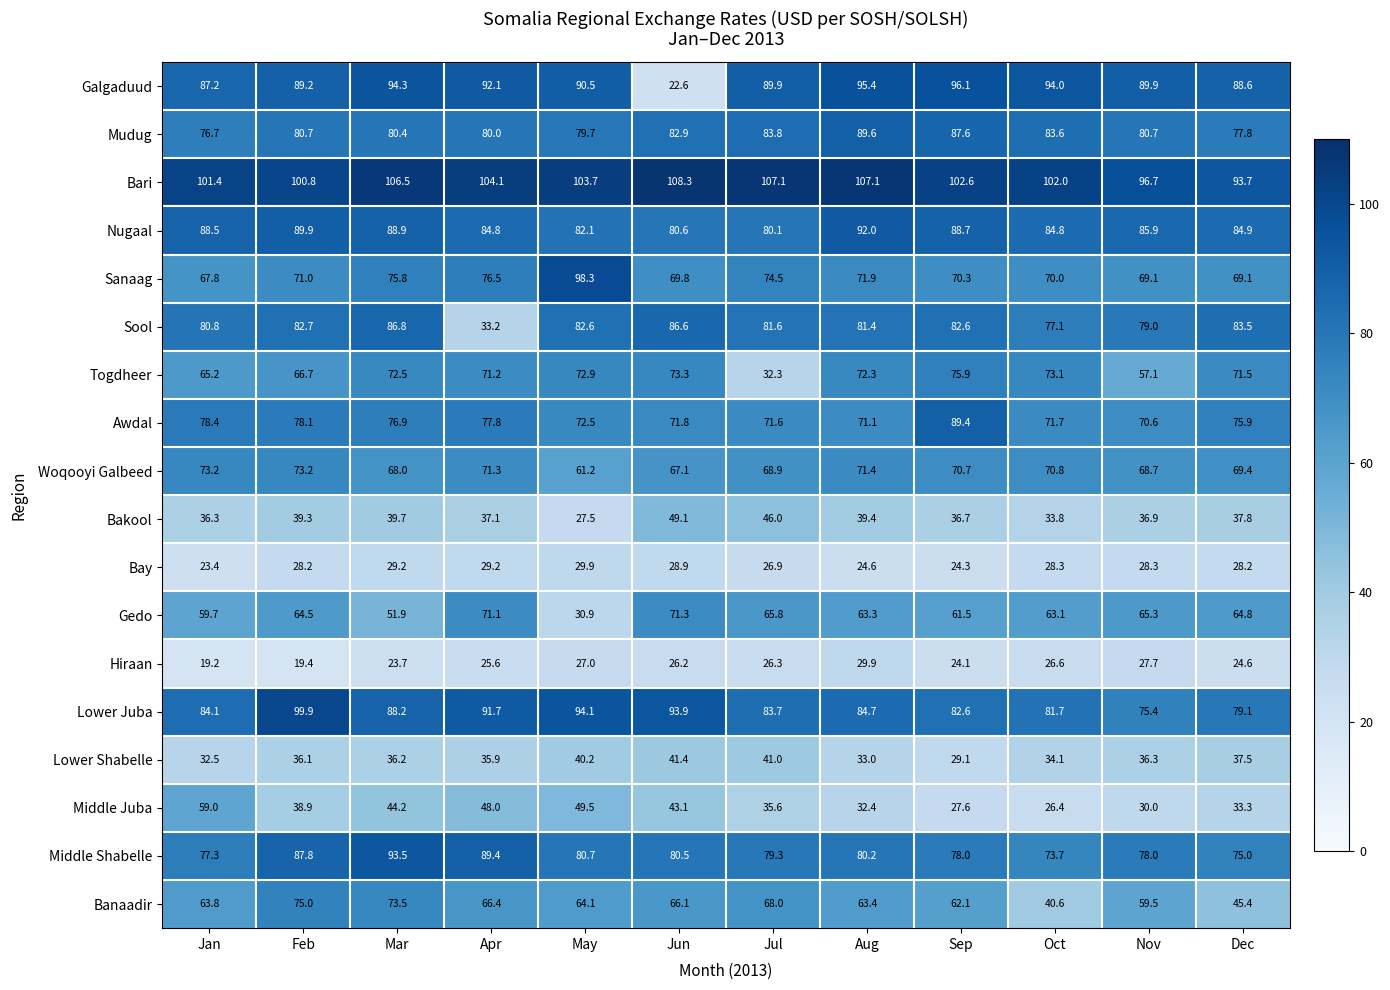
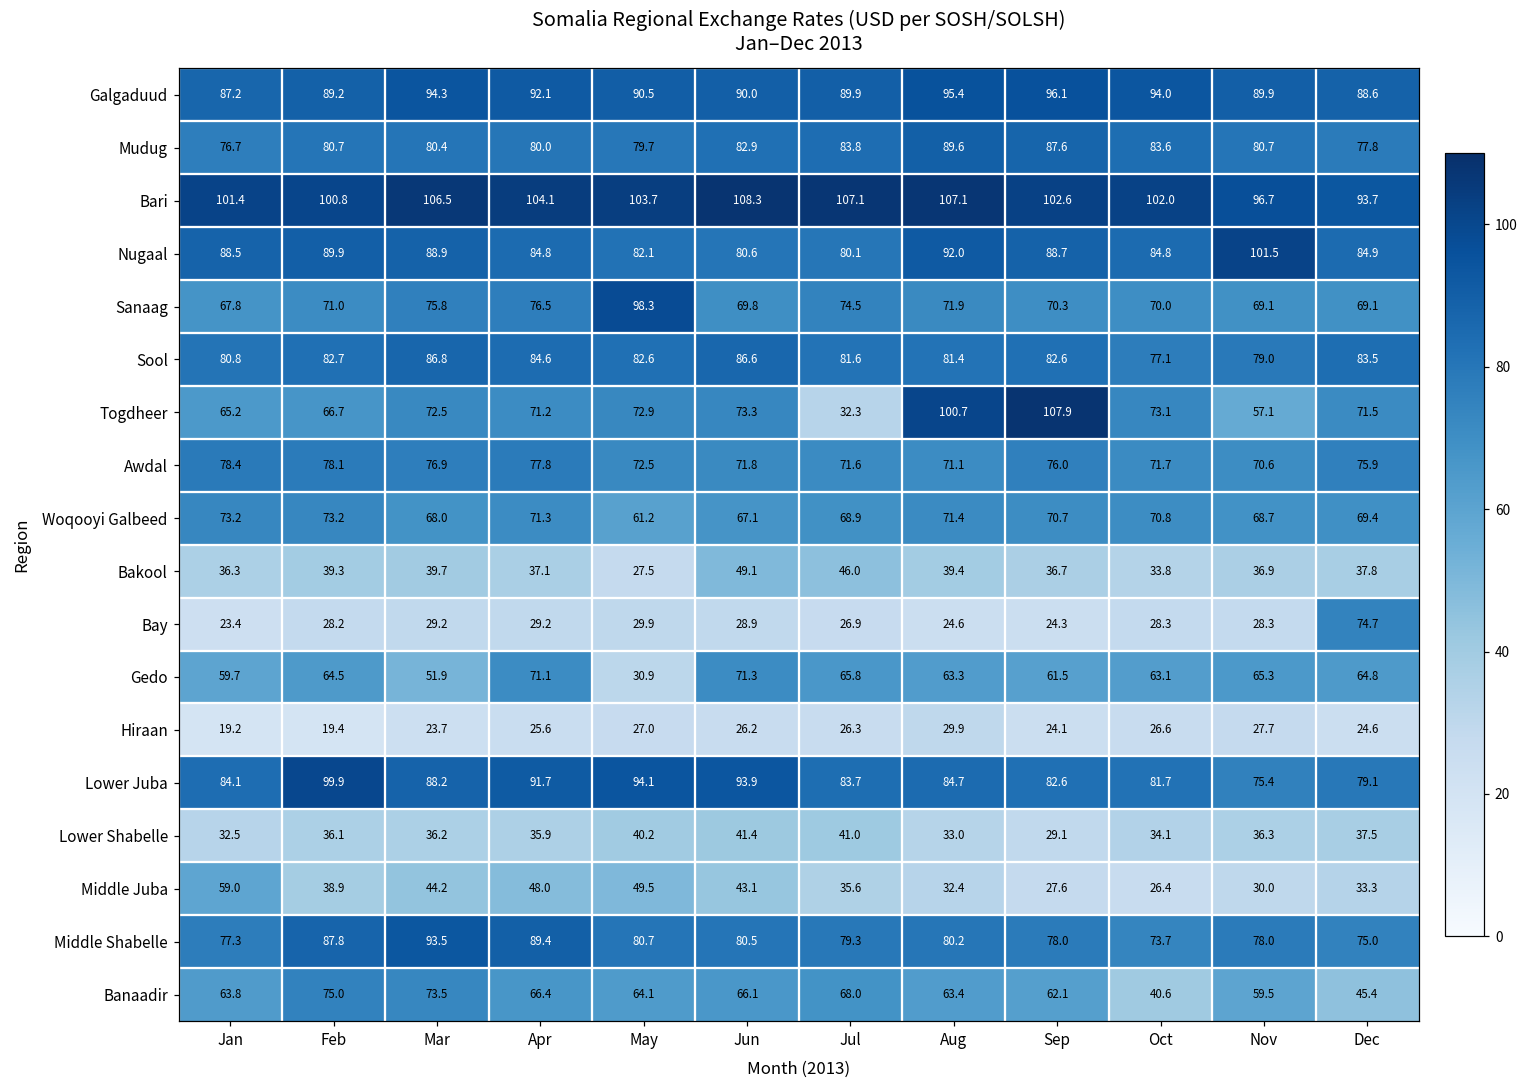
Galgaduud, Jun: 22.6 -> 90.0
Nugaal, Nov: 85.9 -> 101.5
Sool, Apr: 33.2 -> 84.6
Togdheer, Aug: 72.3 -> 100.7
Togdheer, Sep: 75.9 -> 107.9
Awdal, Sep: 89.4 -> 76.0
Bay, Dec: 28.2 -> 74.7
